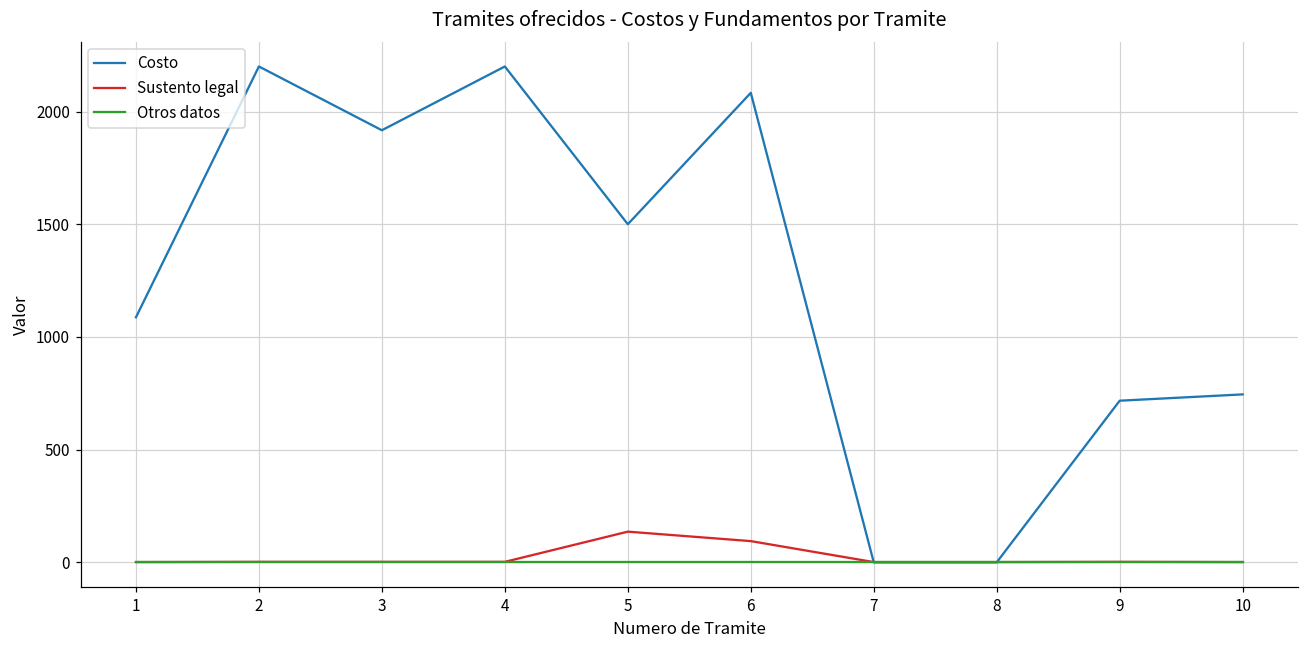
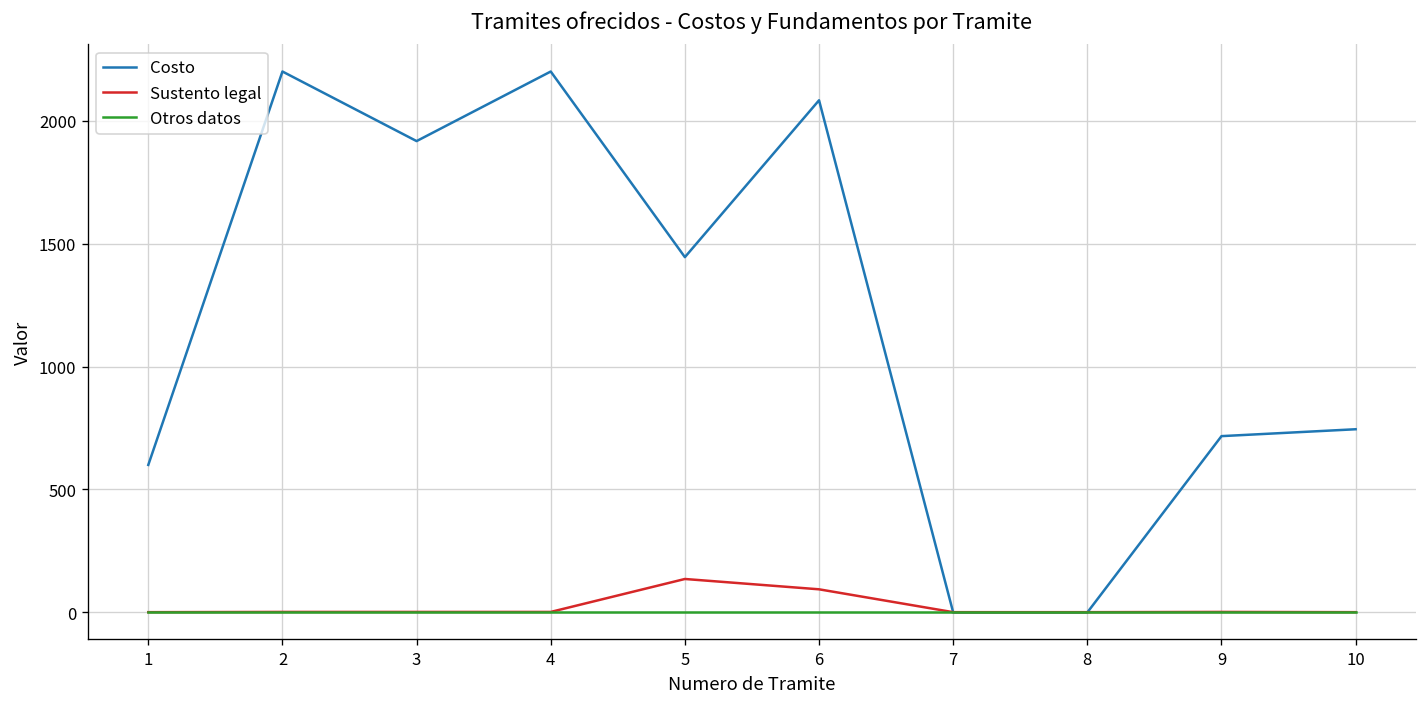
Costo, 1: 1090 -> 600
Costo, 5: 1500 -> 1450
